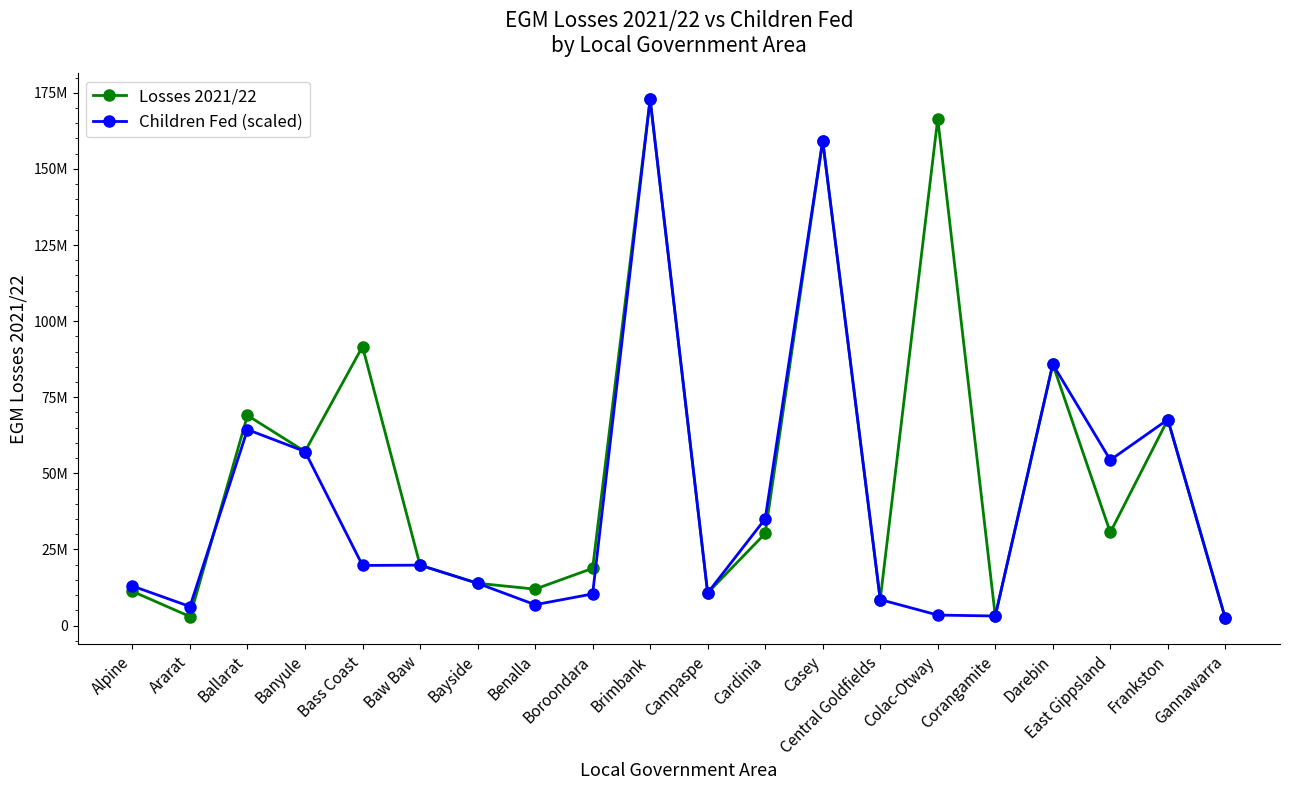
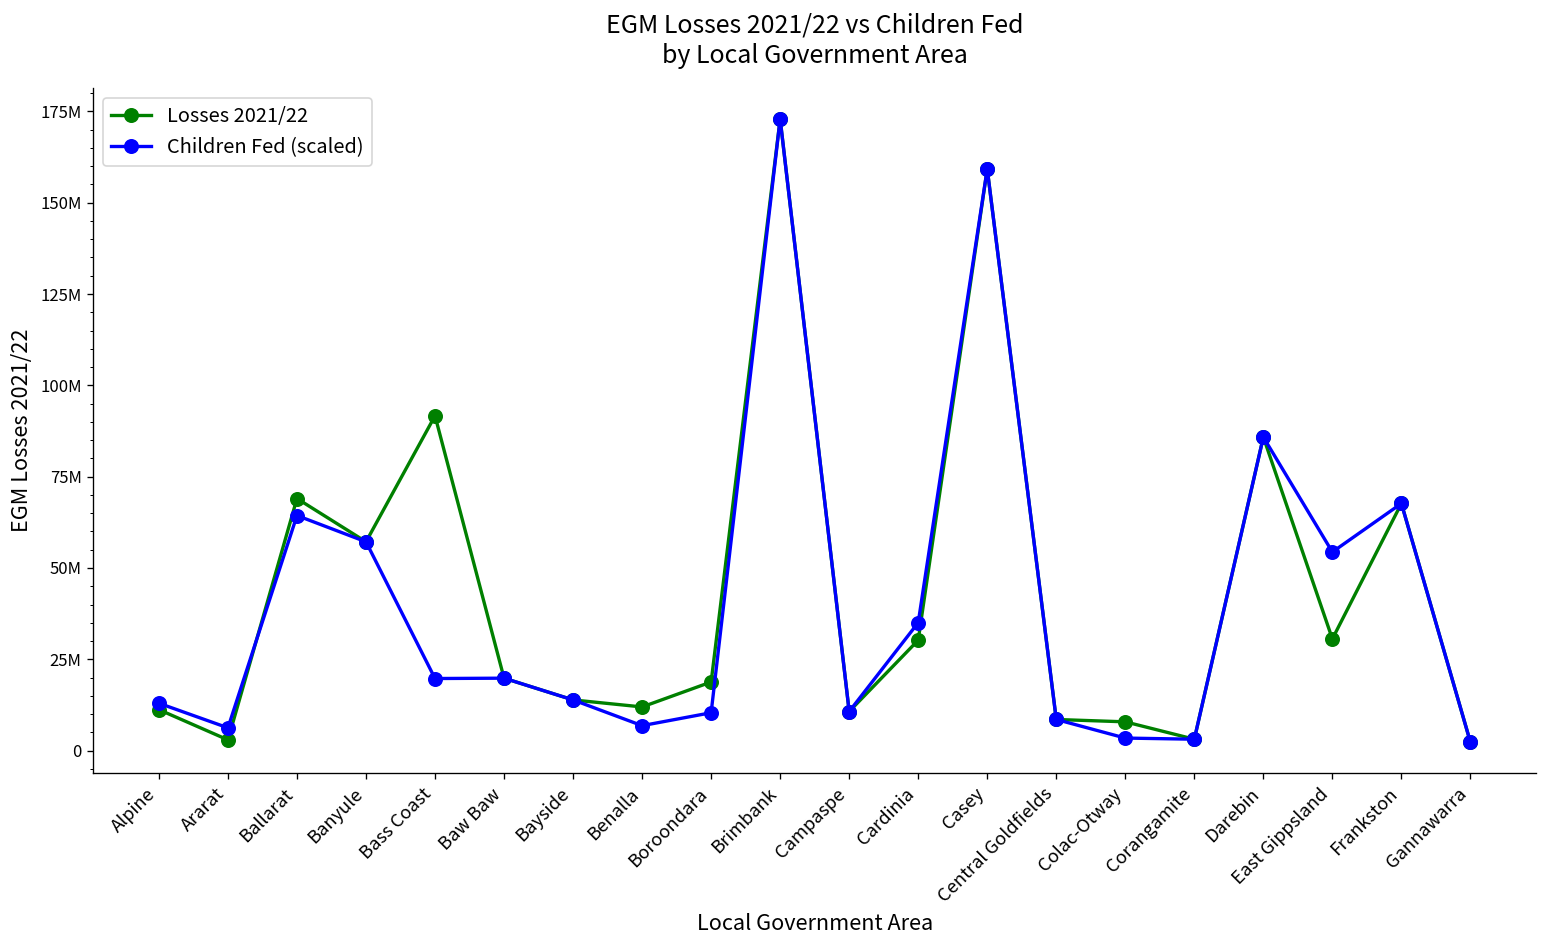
Losses 2021/22, Colac-Otway: 166000000 -> 8000000
